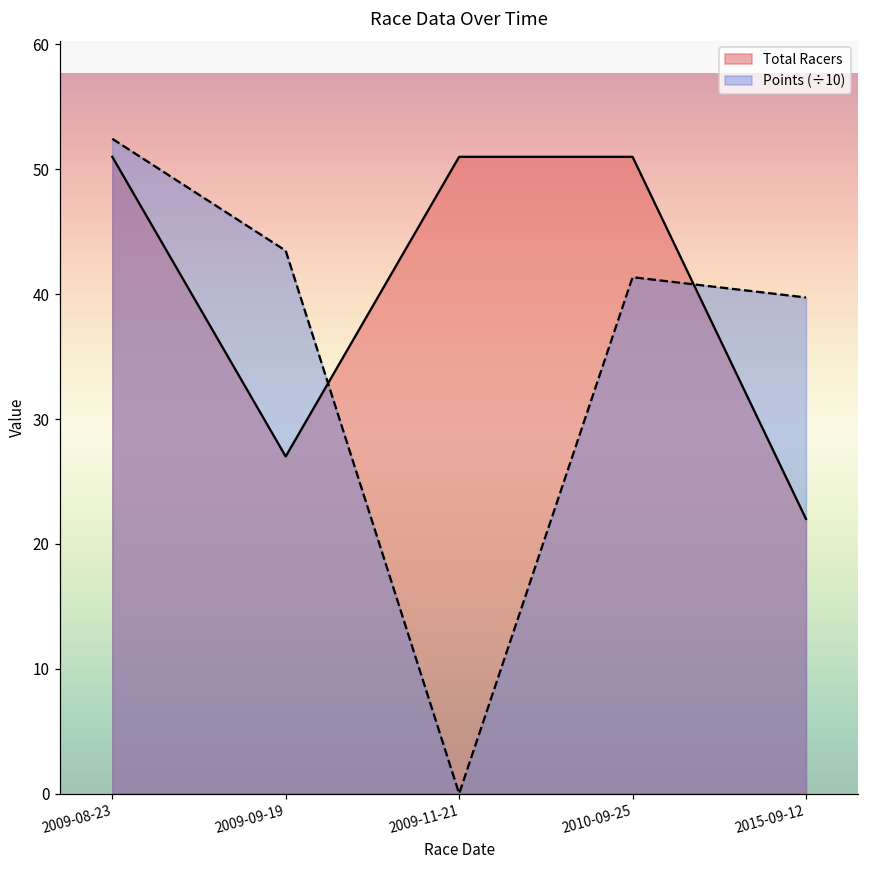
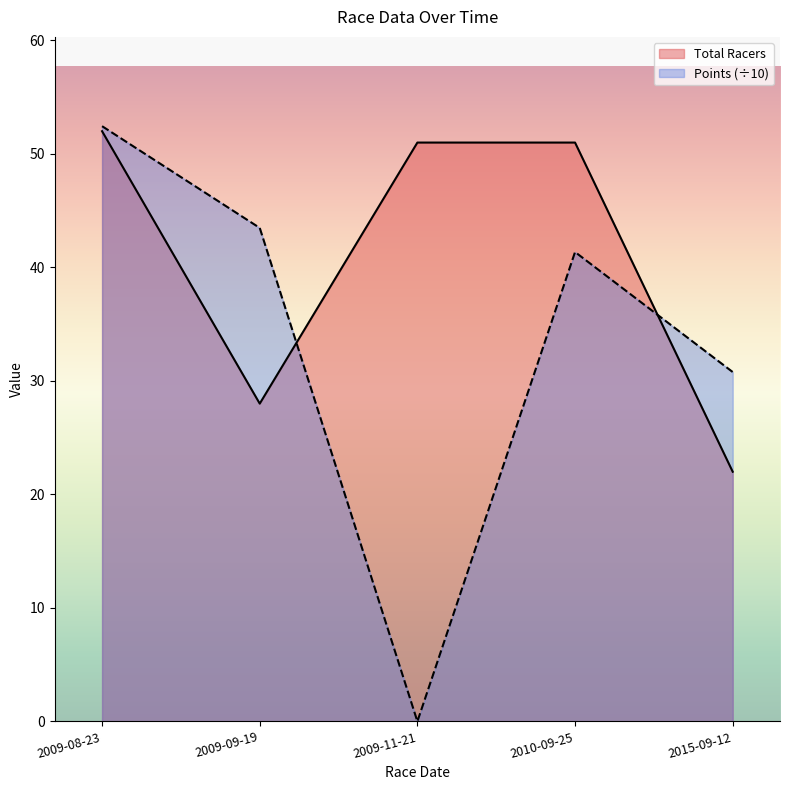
Total Racers, 2009-08-23: 51 -> 52
Total Racers, 2009-09-19: 27 -> 28
Points (÷10), 2015-09-12: 39.7 -> 30.8
